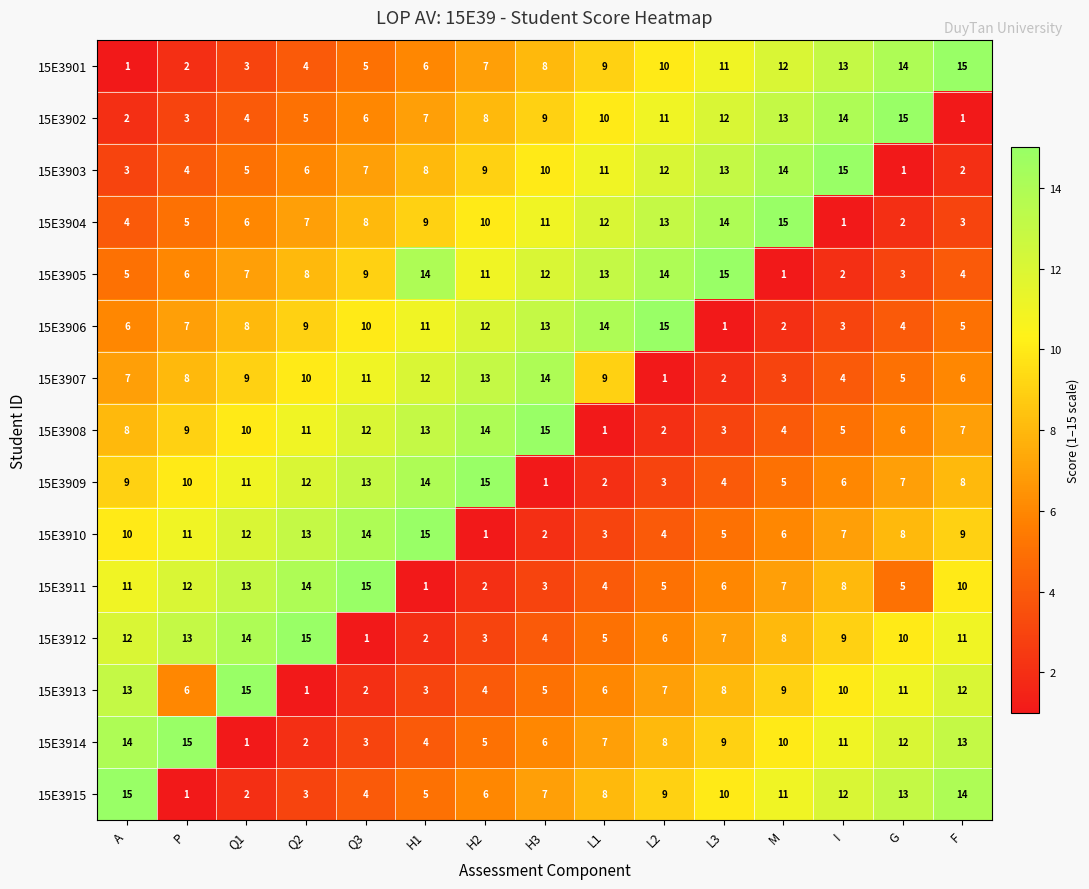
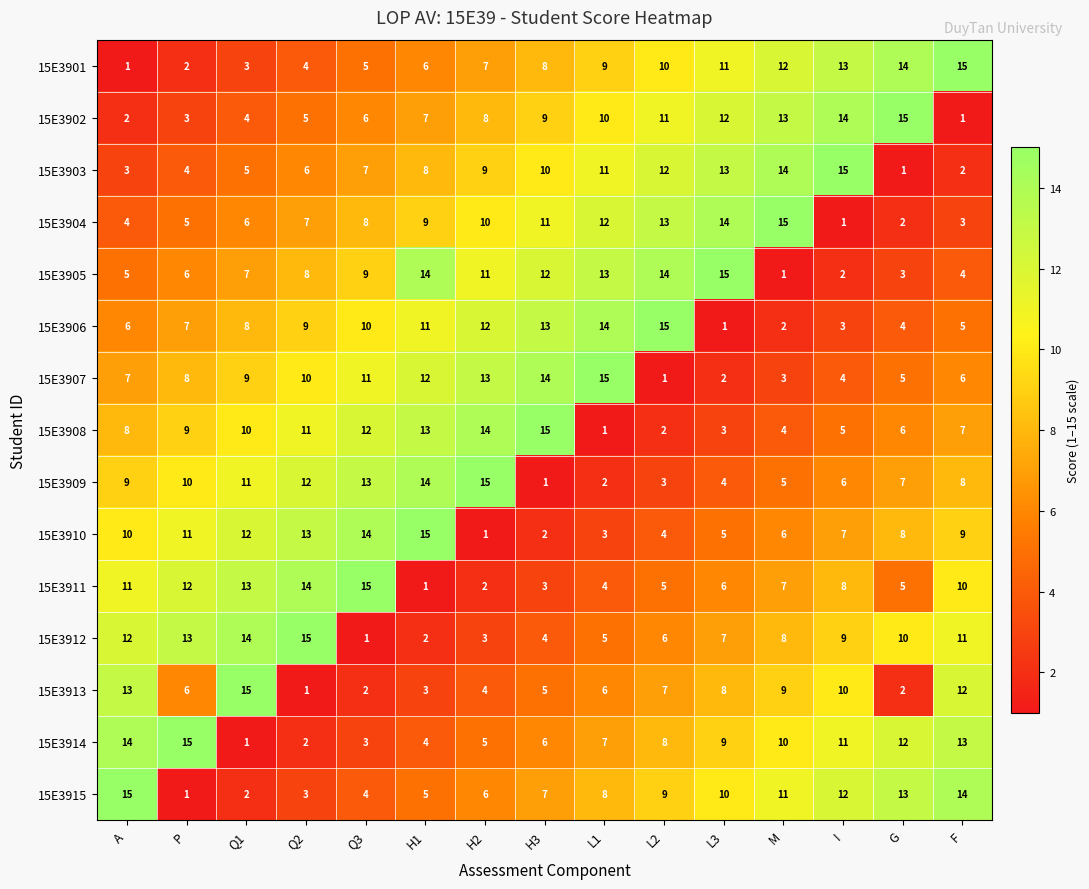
15E3907, L1: 9 -> 15
15E3913, G: 11 -> 2
